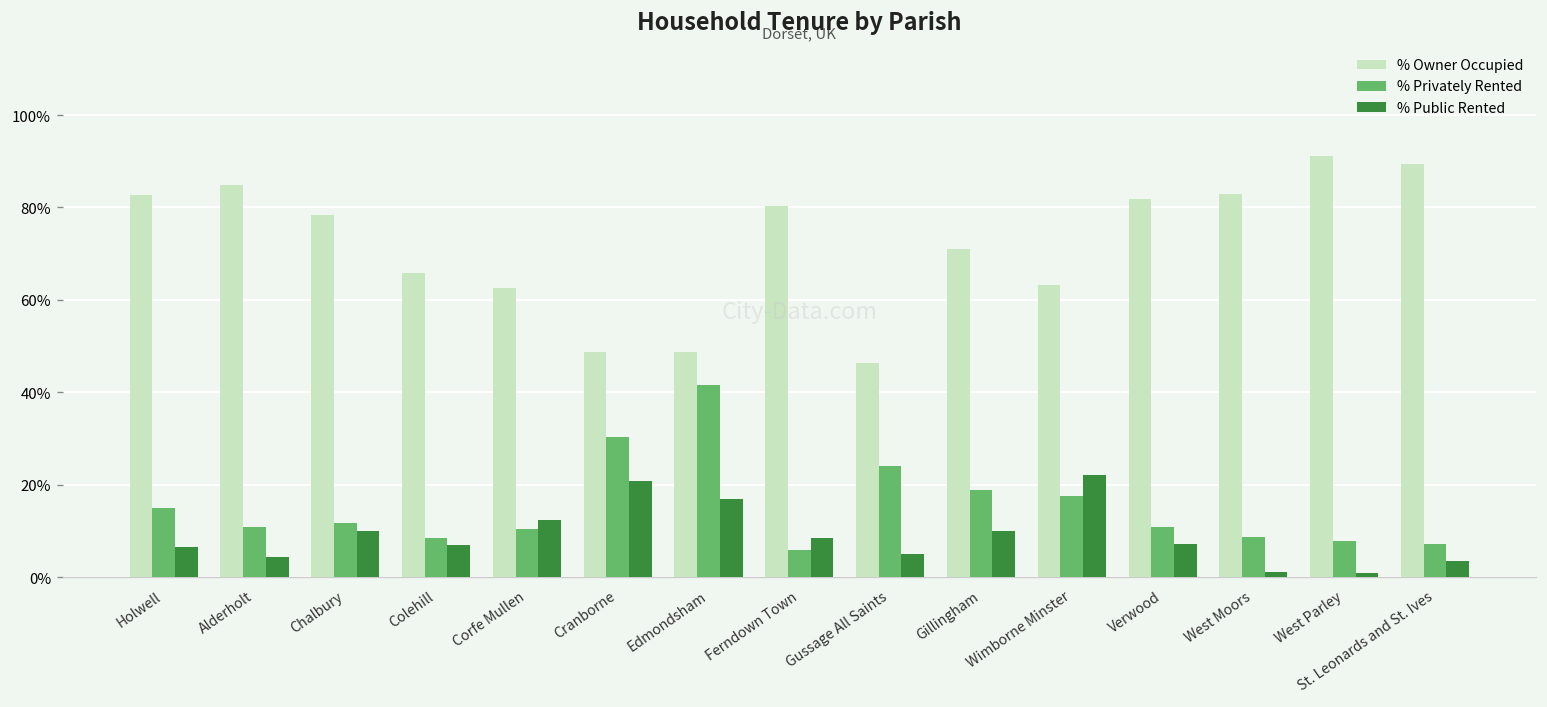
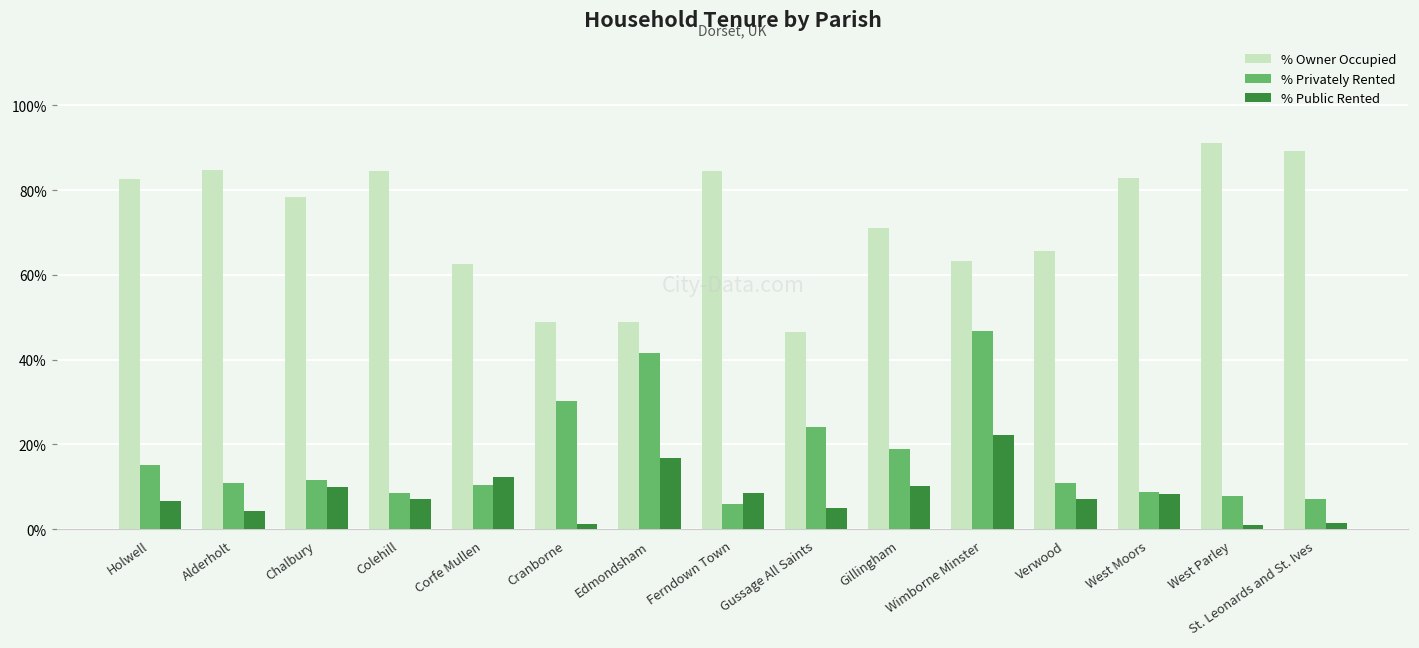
% Owner Occupied, Colehill: 66% -> 84%
% Public Rented, Cranborne: 21% -> 1%
% Owner Occupied, Ferndown Town: 80% -> 85%
% Privately Rented, Wimborne Minster: 18% -> 47%
% Owner Occupied, Verwood: 82% -> 66%
% Public Rented, West Moors: 1% -> 8%
% Public Rented, St. Leonards and St. Ives: 3% -> 1%
